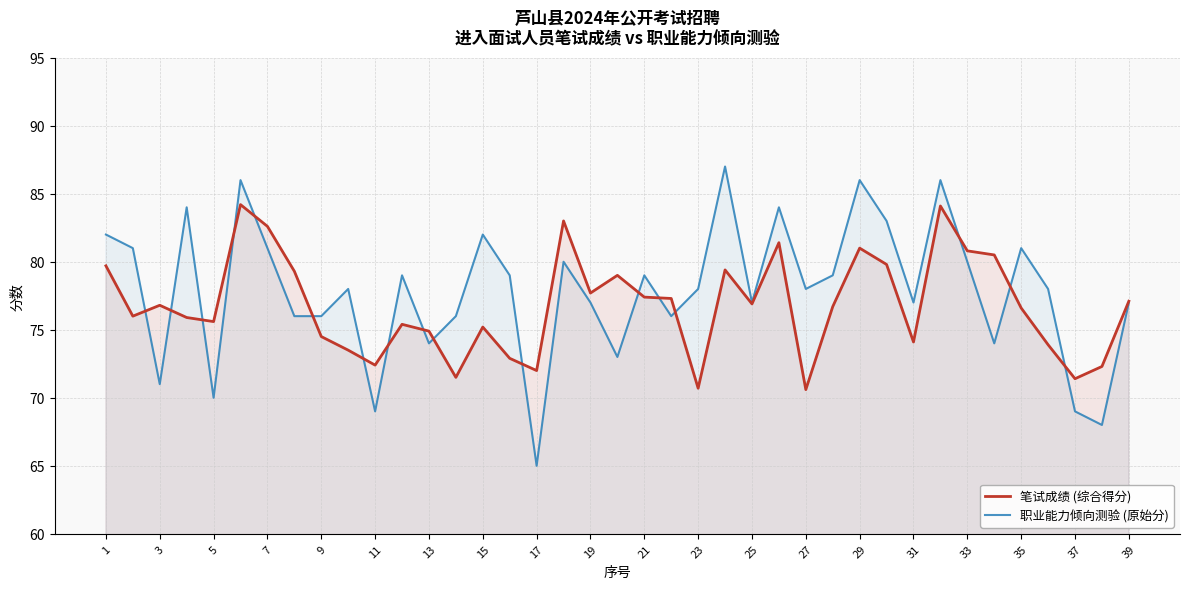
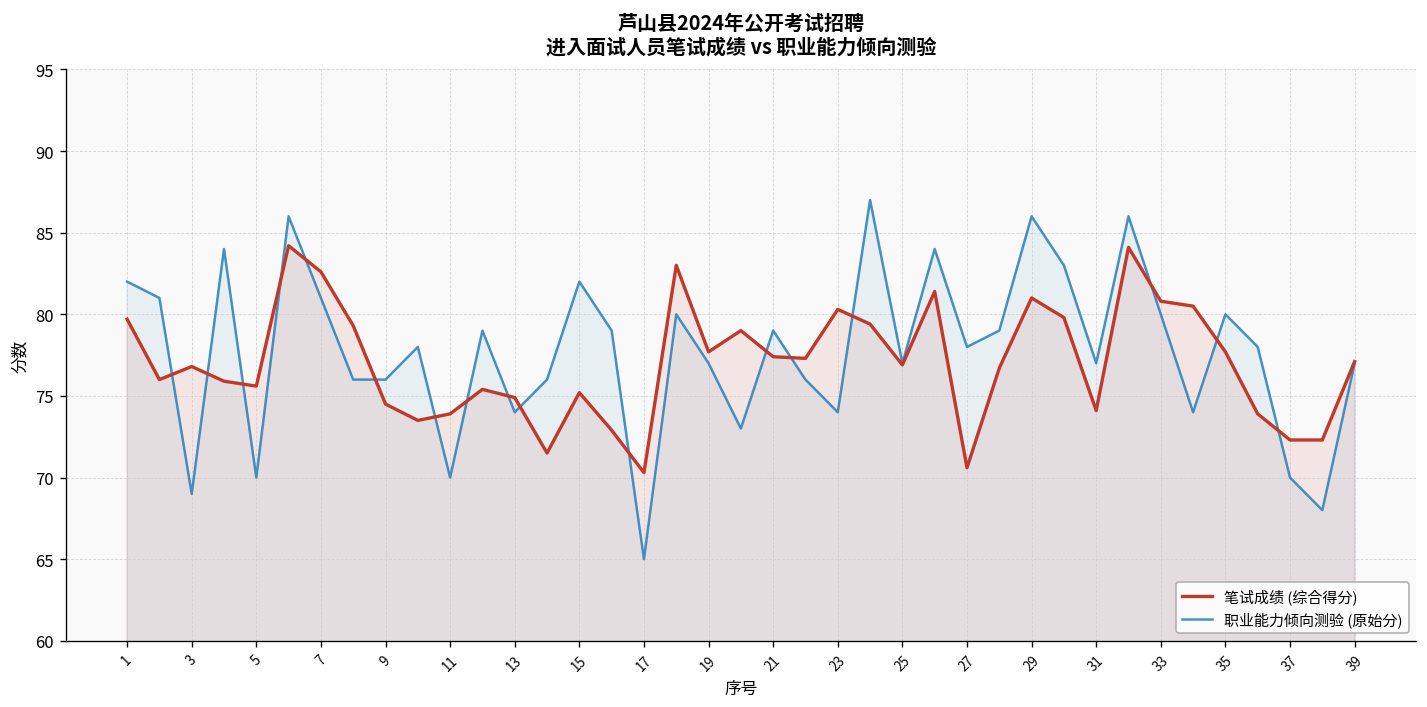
职业能力倾向测验 (原始分), 3: 71 -> 69
笔试成绩 (综合得分), 11: 72.4 -> 73.9
职业能力倾向测验 (原始分), 11: 69 -> 70
笔试成绩 (综合得分), 17: 72.0 -> 70.3
笔试成绩 (综合得分), 23: 70.7 -> 80.3
职业能力倾向测验 (原始分), 23: 78 -> 74
笔试成绩 (综合得分), 35: 76.6 -> 77.7
职业能力倾向测验 (原始分), 35: 81 -> 80
笔试成绩 (综合得分), 37: 71.4 -> 72.3
职业能力倾向测验 (原始分), 37: 69 -> 70
